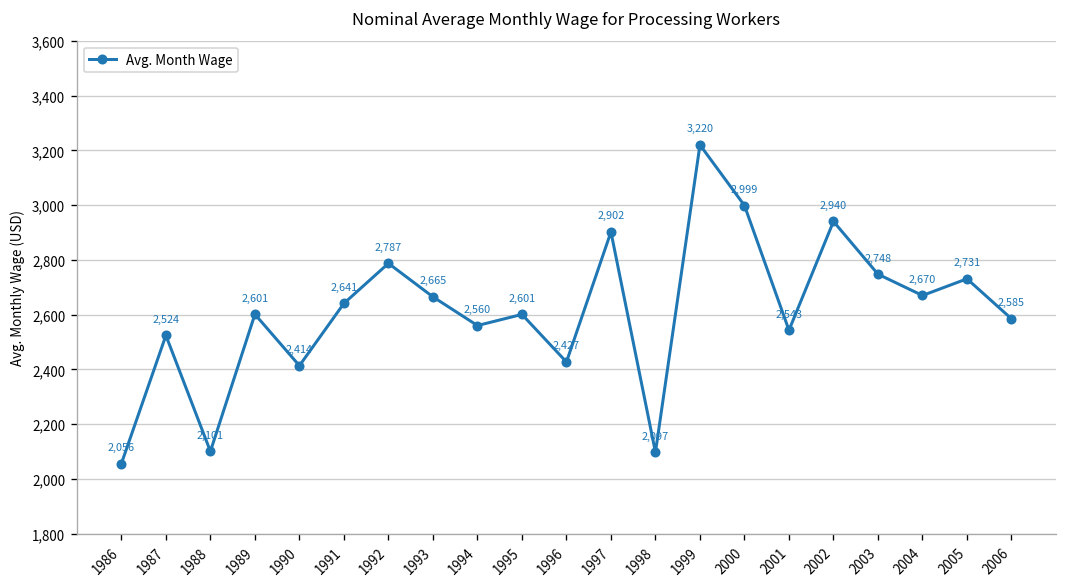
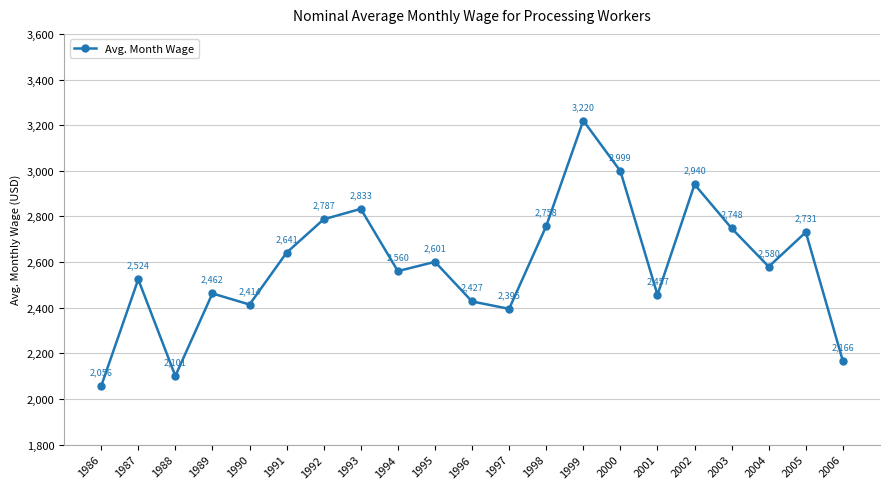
1989: 2,601 -> 2,462
1993: 2,665 -> 2,833
1997: 2,902 -> 2,395
1998: 2,097 -> 2,758
2001: 2,543 -> 2,457
2004: 2,670 -> 2,580
2006: 2,585 -> 2,166
